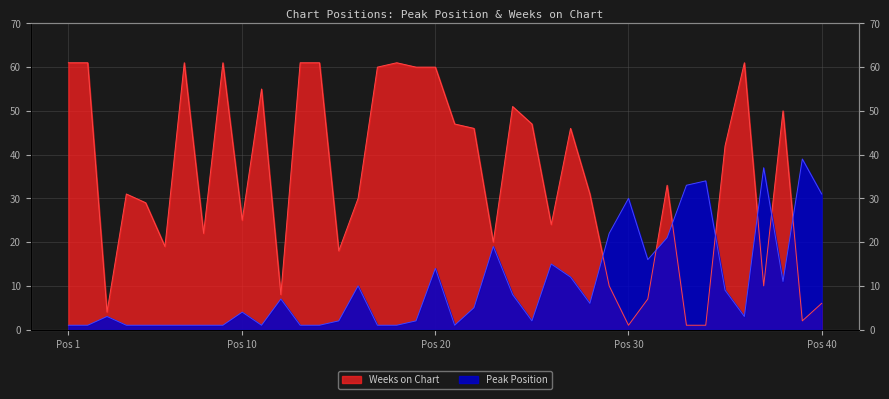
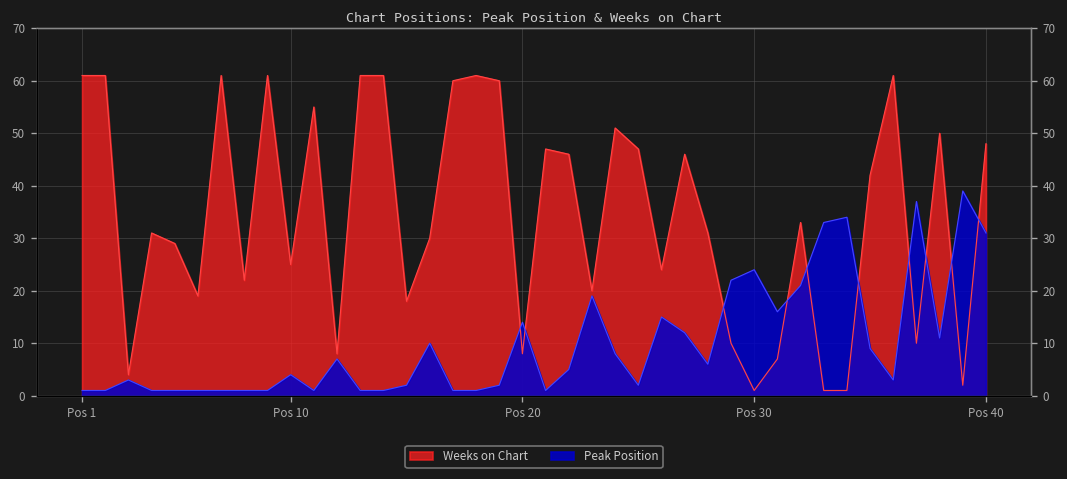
Weeks on Chart, Pos 20: 60 -> 8
Peak Position, Pos 30: 30 -> 24
Weeks on Chart, Pos 40: 6 -> 48
